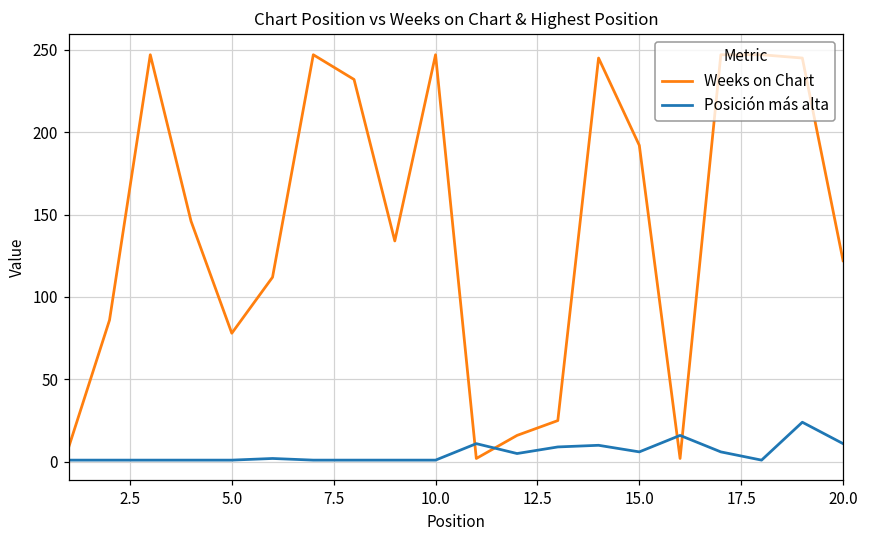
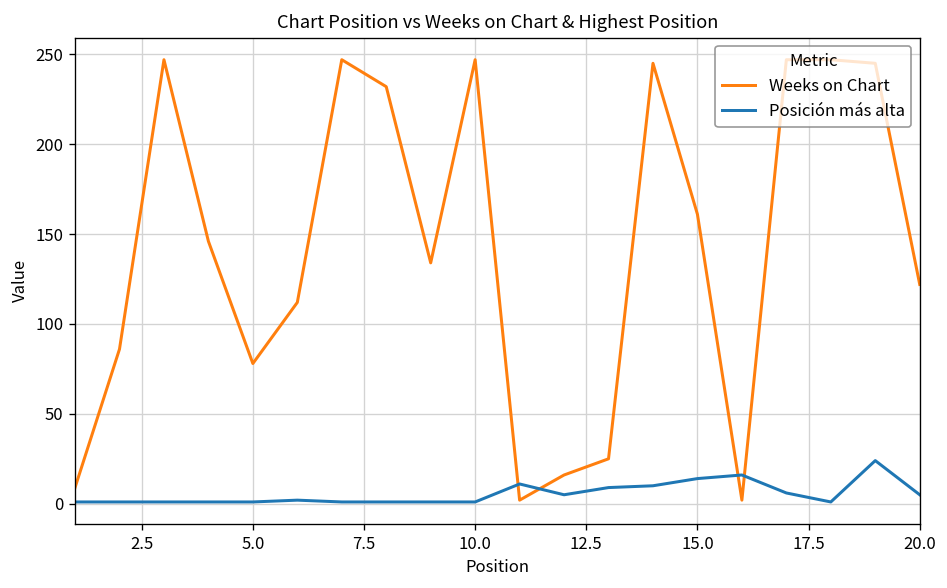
Weeks on Chart, 15.0: 192 -> 161
Posición más alta, 15.0: 6 -> 14
Posición más alta, 20.0: 11 -> 5
